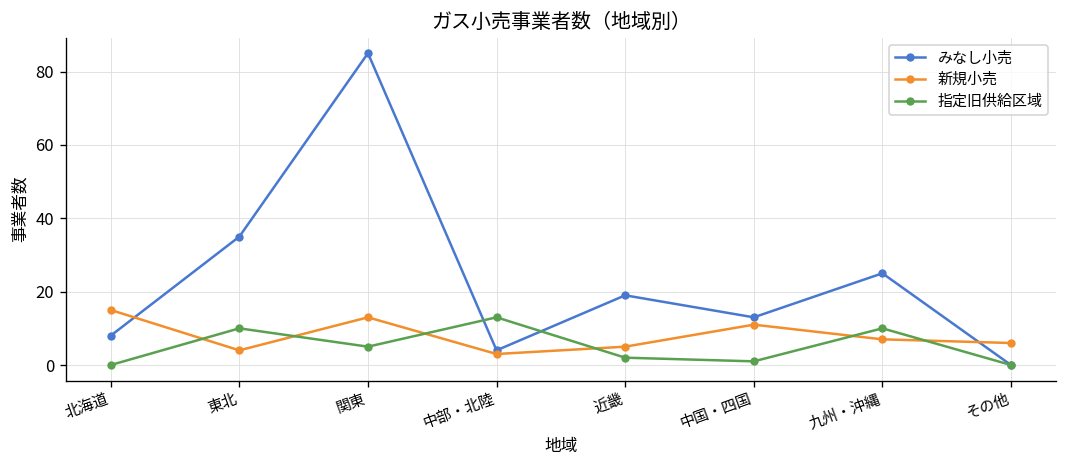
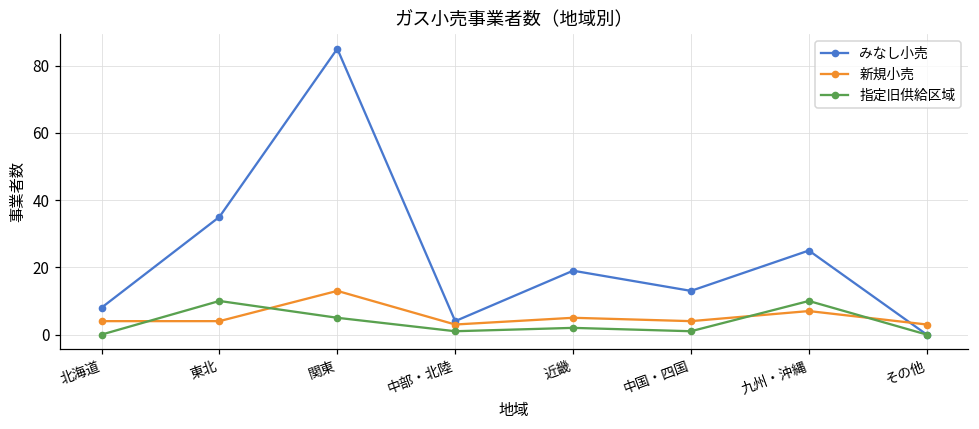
新規小売, 北海道: 15 -> 4
指定旧供給区域, 中部・北陸: 13 -> 1
新規小売, 中国・四国: 11 -> 4
新規小売, その他: 6 -> 3
